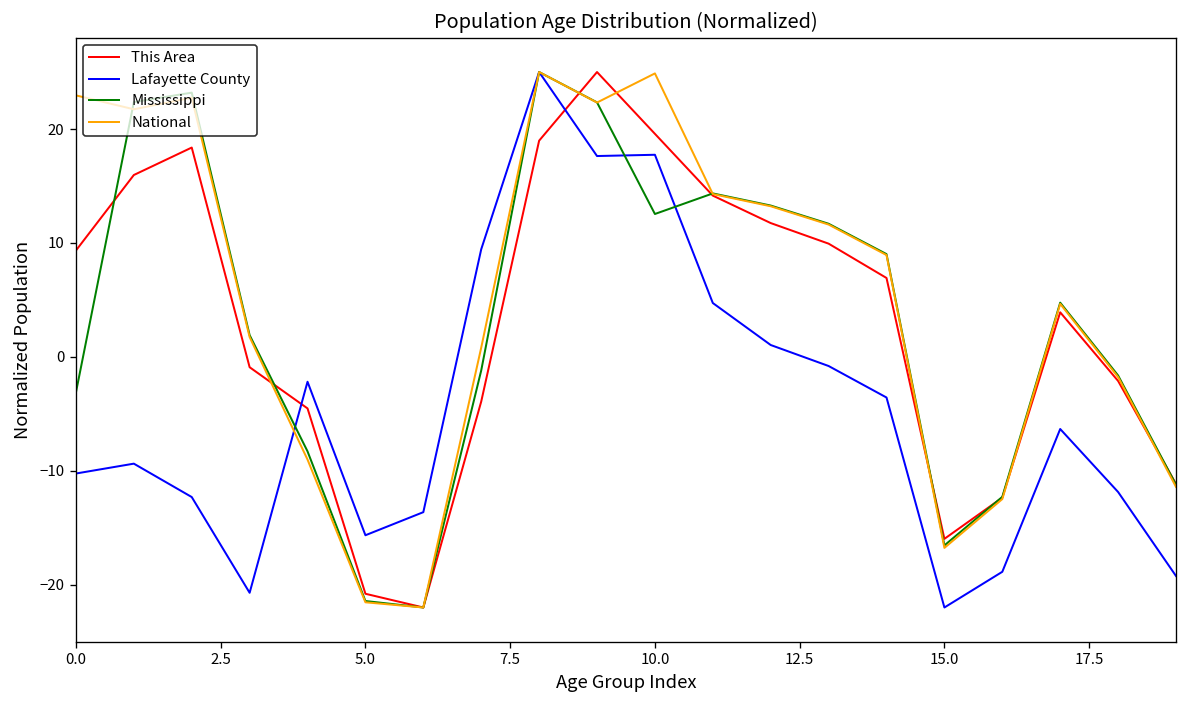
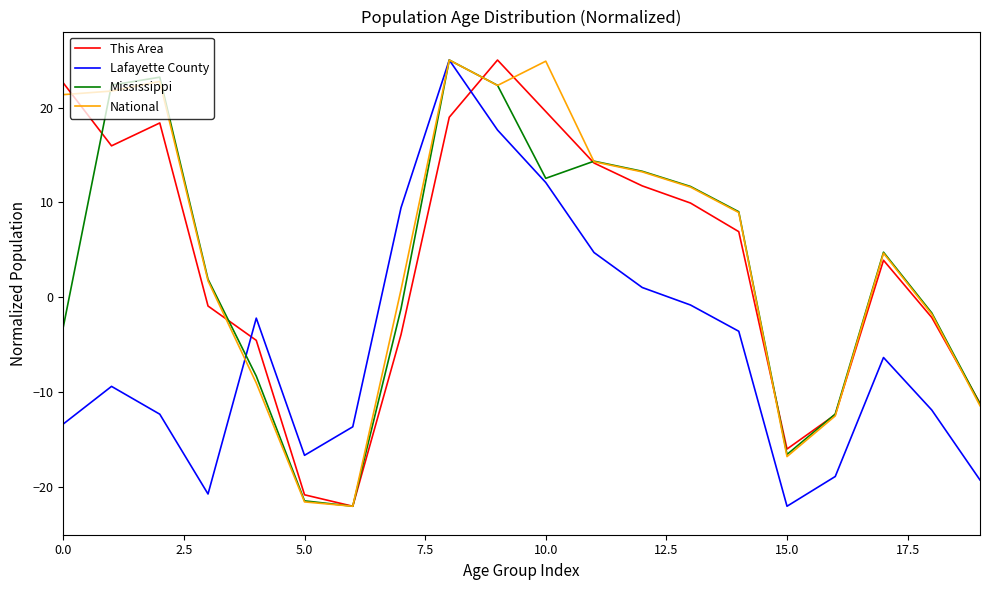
This Area, 0.0: 9 -> 23
Lafayette County, 0.0: -10 -> -13
National, 0.0: 23 -> 21
Lafayette County, 5.0: -16 -> -17
Lafayette County, 10.0: 18 -> 12
